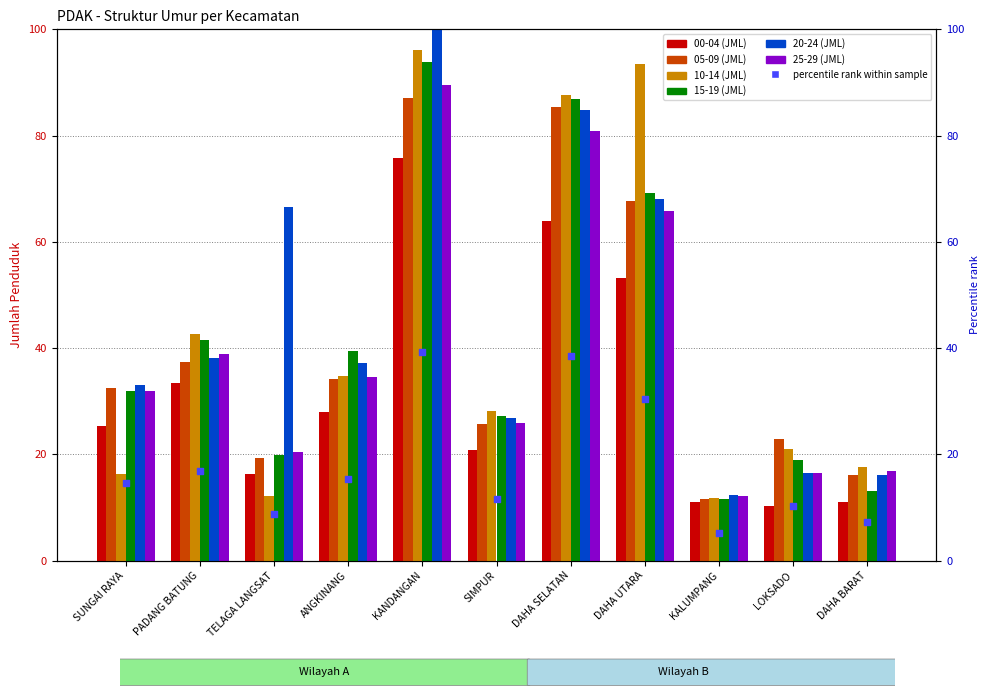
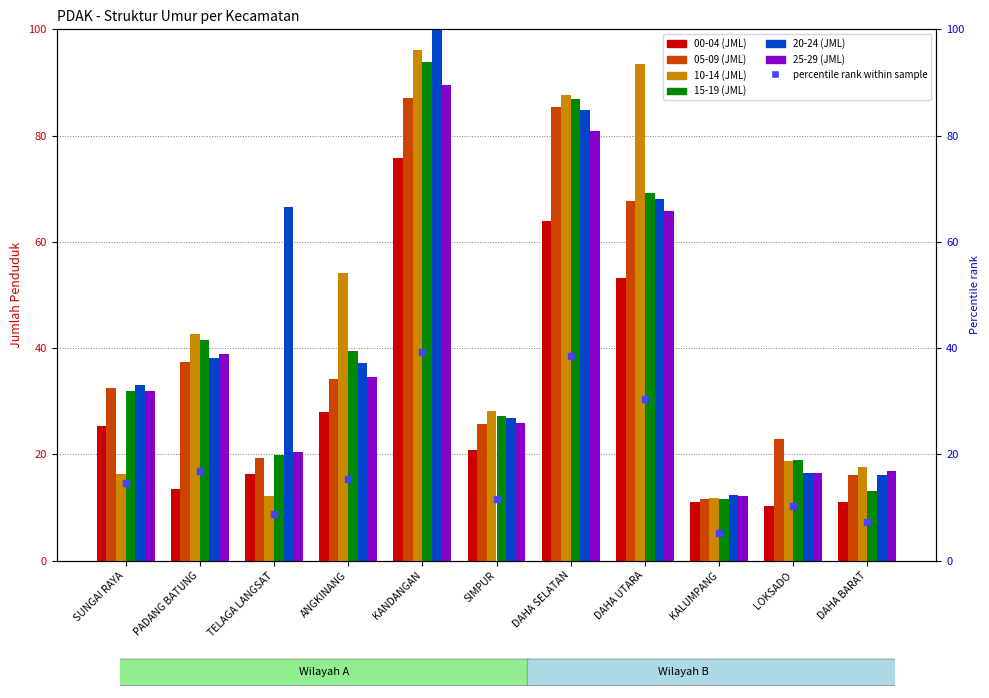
00-04 (JML), PADANG BATUNG: 33 -> 14
10-14 (JML), ANGKINANG: 35 -> 54
10-14 (JML), LOKSADO: 21 -> 19
